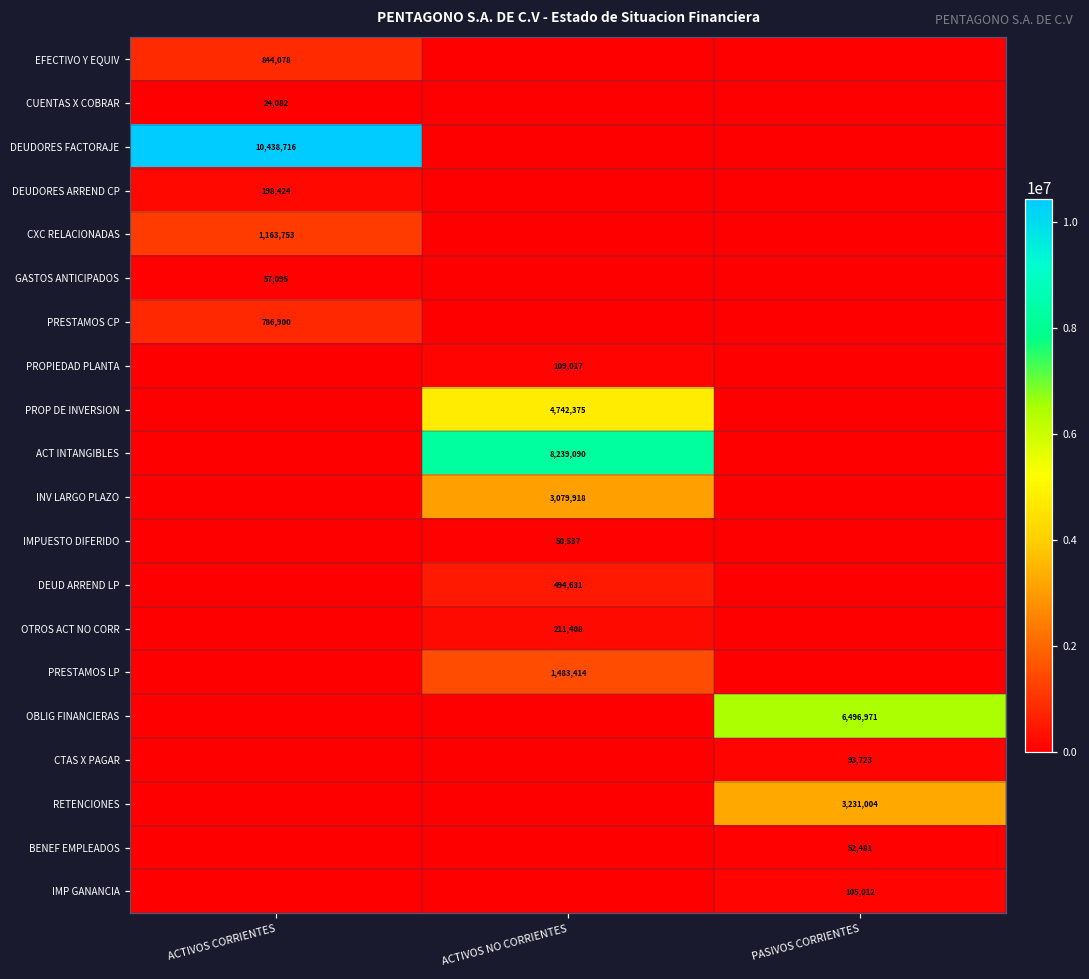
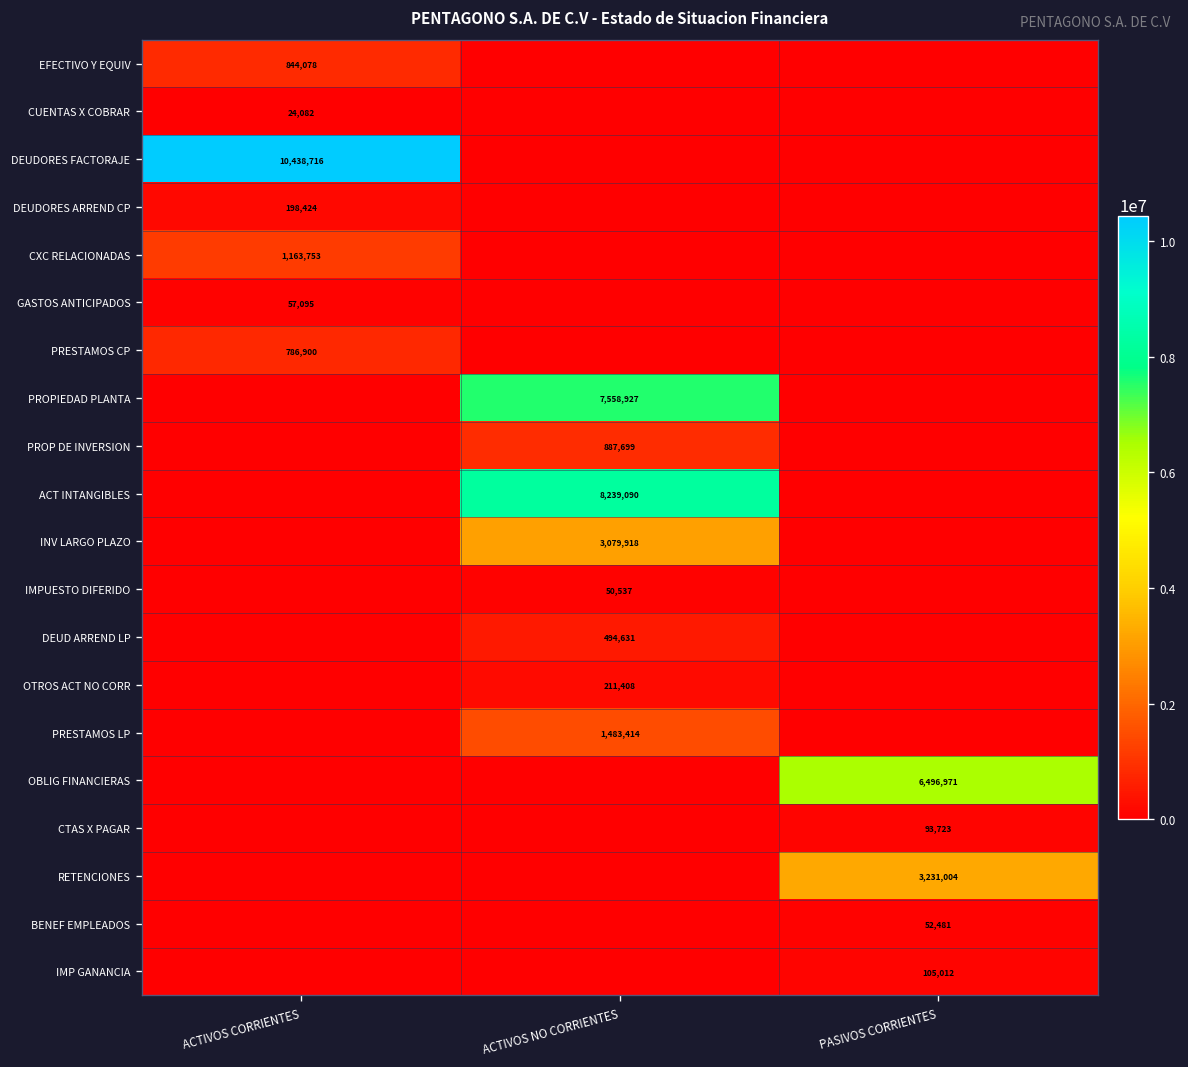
PROPIEDAD PLANTA, ACTIVOS NO CORRIENTES: 109,017 -> 7,558,927
PROP DE INVERSION, ACTIVOS NO CORRIENTES: 4,742,375 -> 887,699
